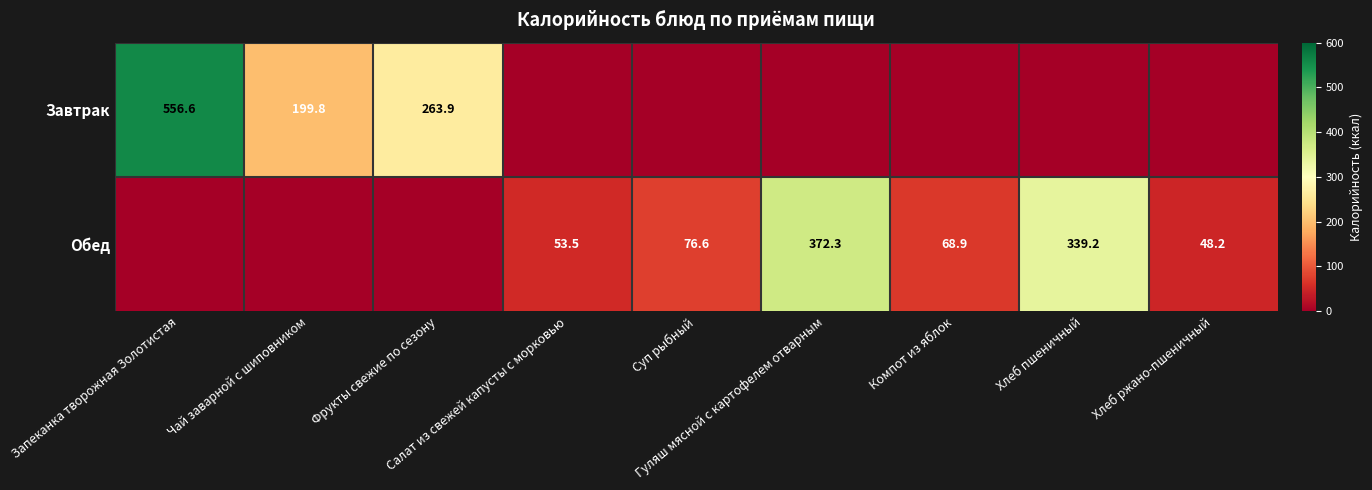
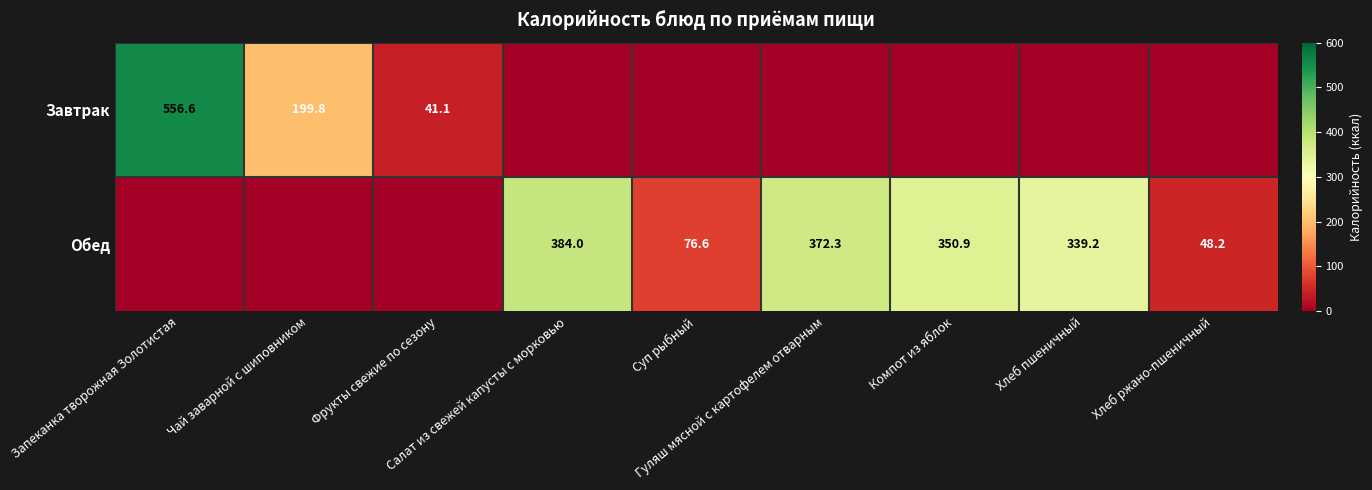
Завтрак, Фрукты свежие по сезону: 263.9 -> 41.1
Обед, Салат из свежей капусты с морковью: 53.5 -> 384.0
Обед, Компот из яблок: 68.9 -> 350.9
